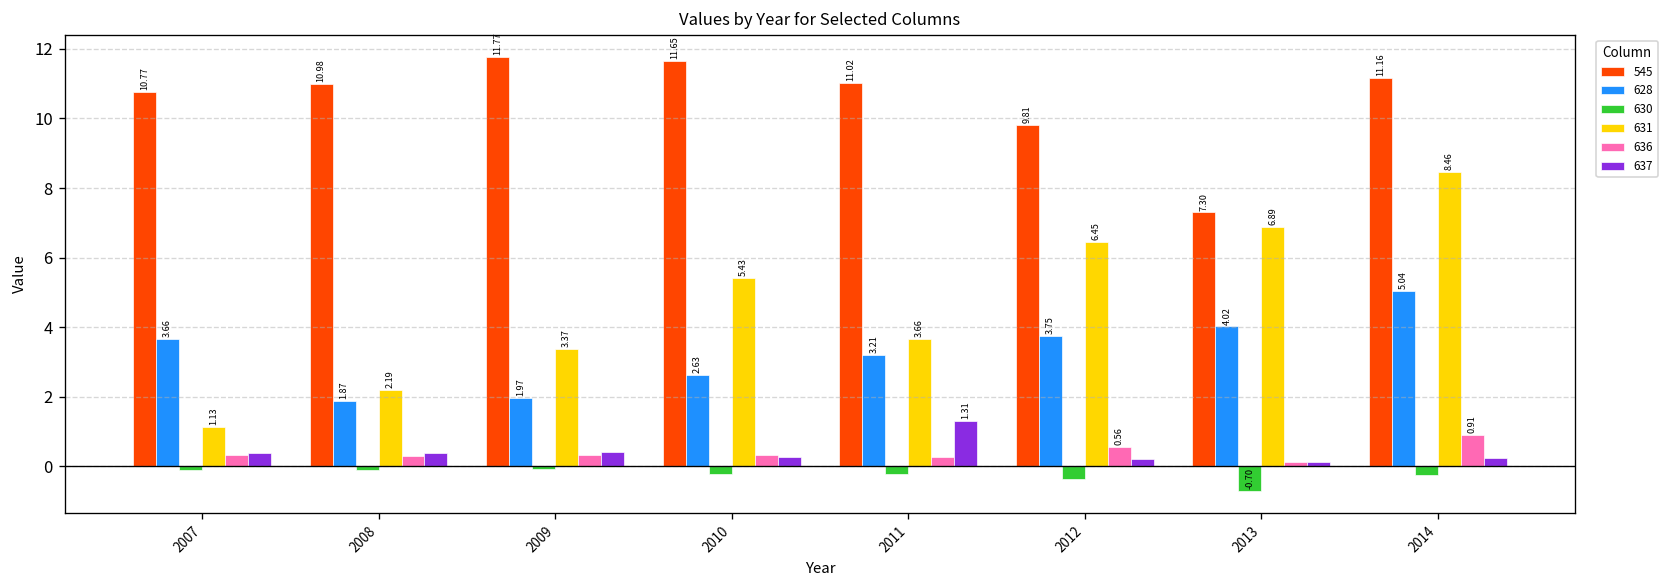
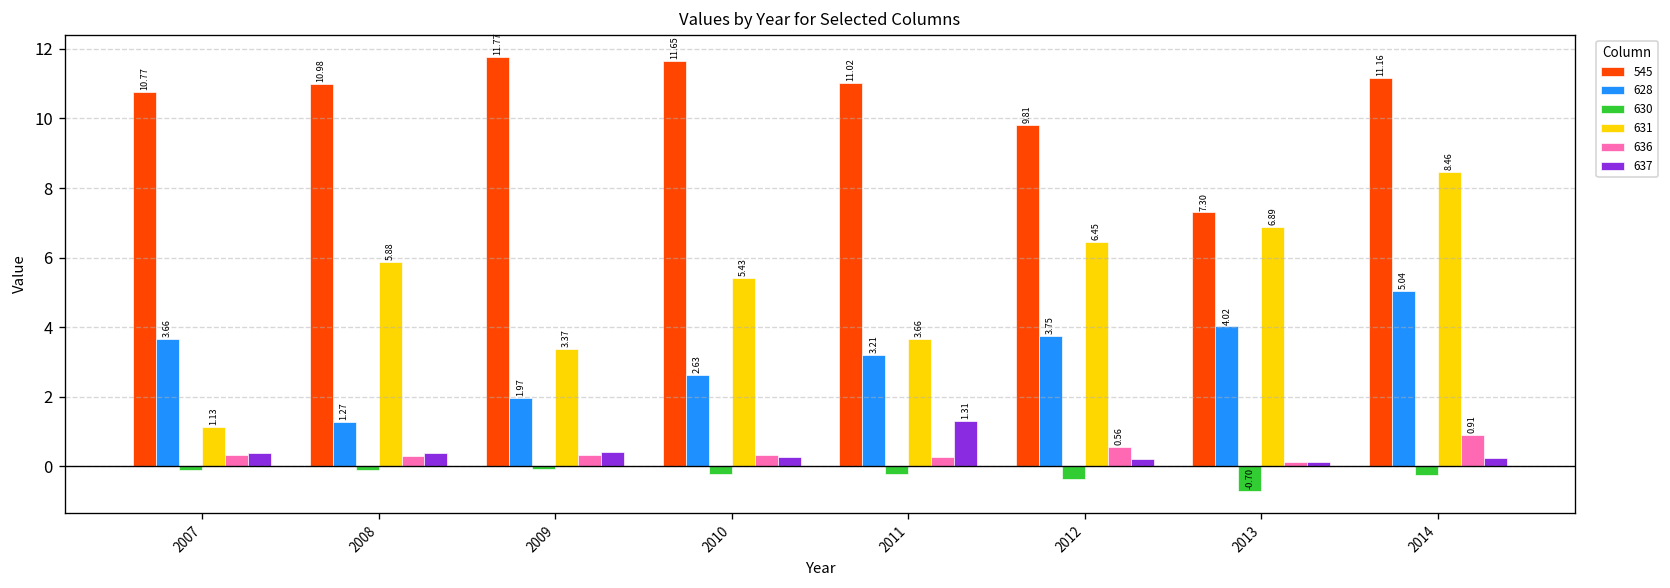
628, 2008: 1.87 -> 1.27
631, 2008: 2.19 -> 5.88
